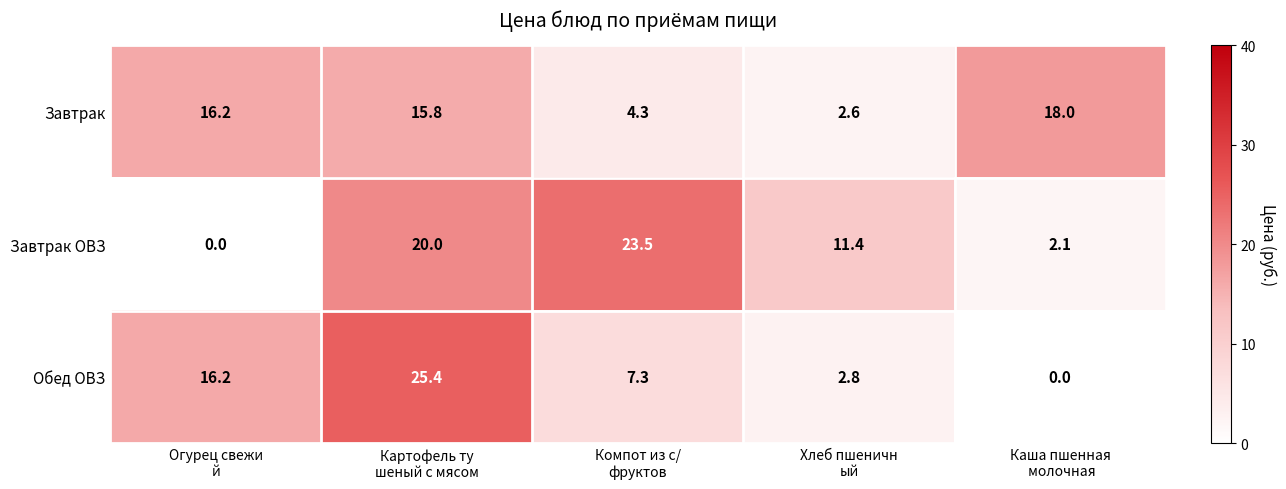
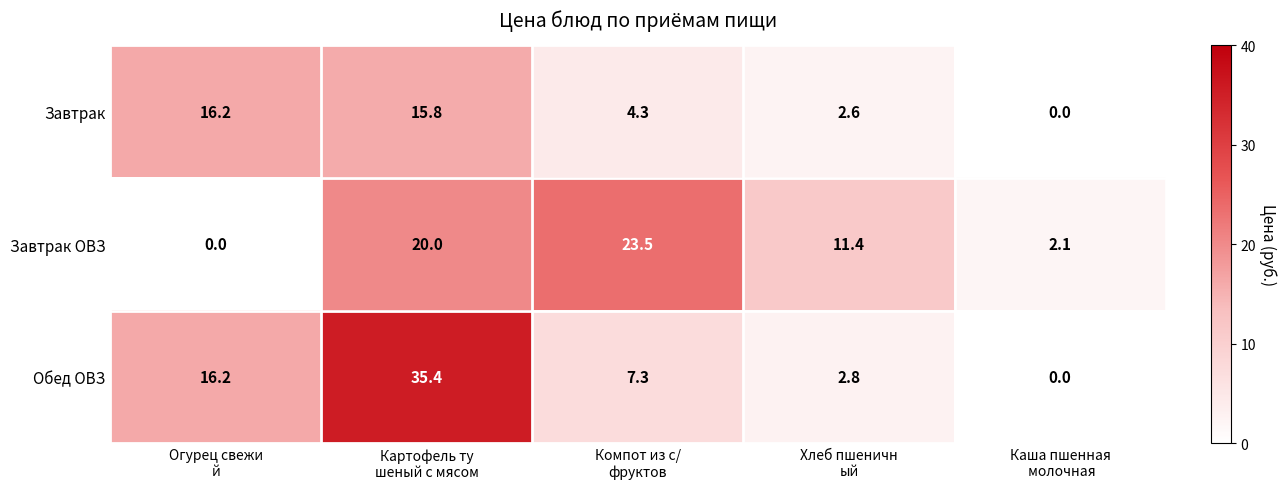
Завтрак, Каша пшенная молочная: 18.0 -> 0.0
Обед ОВЗ, Картофель ту шеный с мясом: 25.4 -> 35.4
